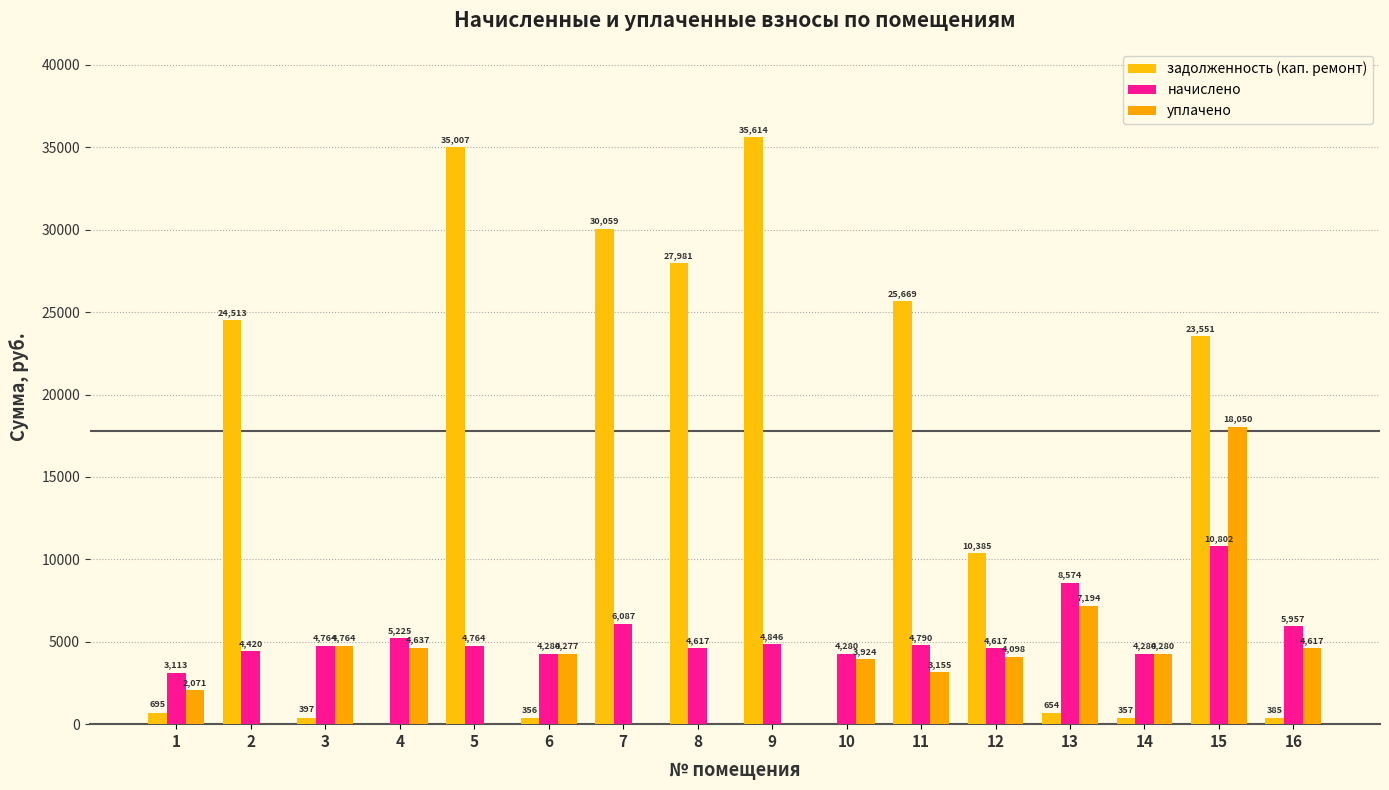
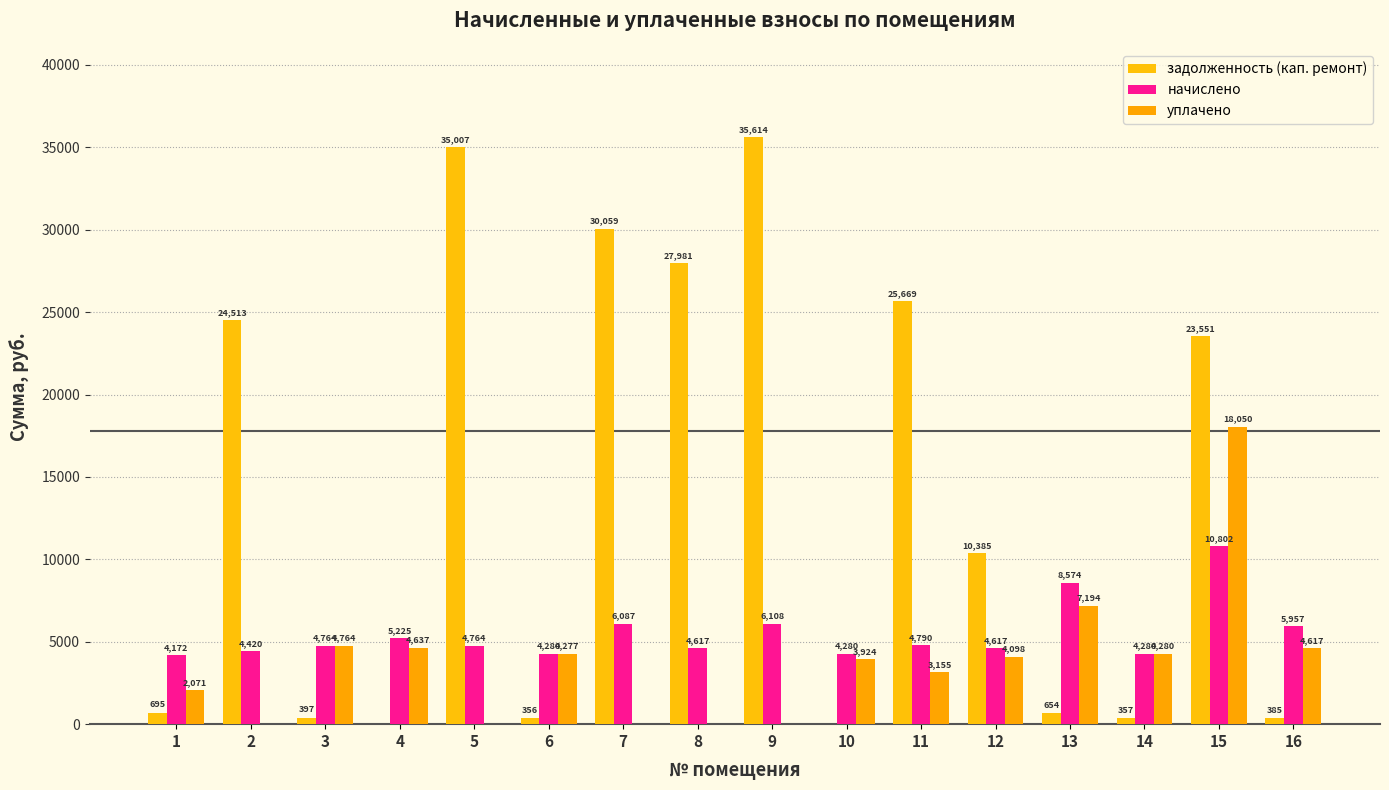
начислено, 1: 3,113 -> 4,172
начислено, 9: 4,846 -> 6,108
